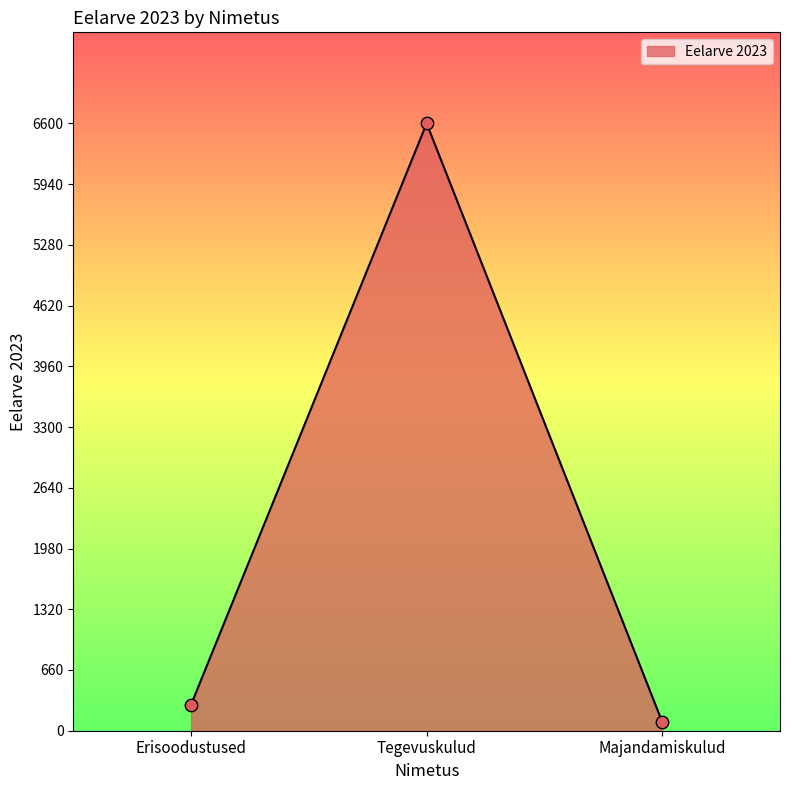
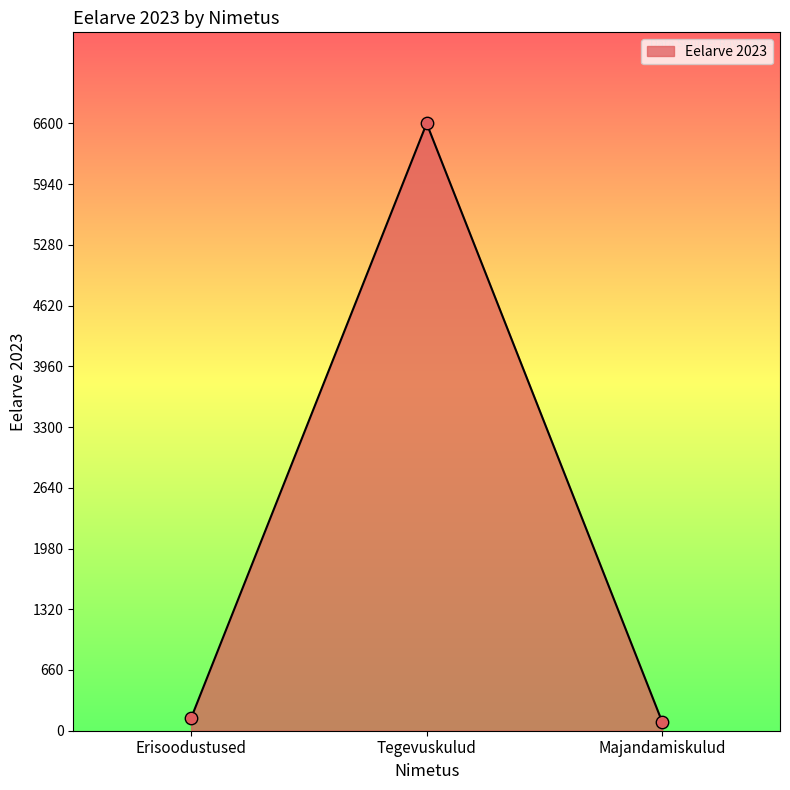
Erisoodustused: 300 -> 100
